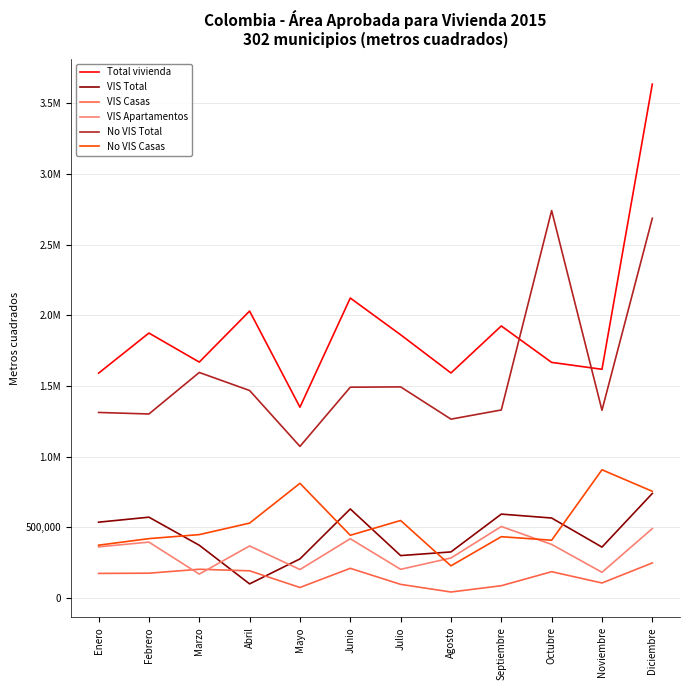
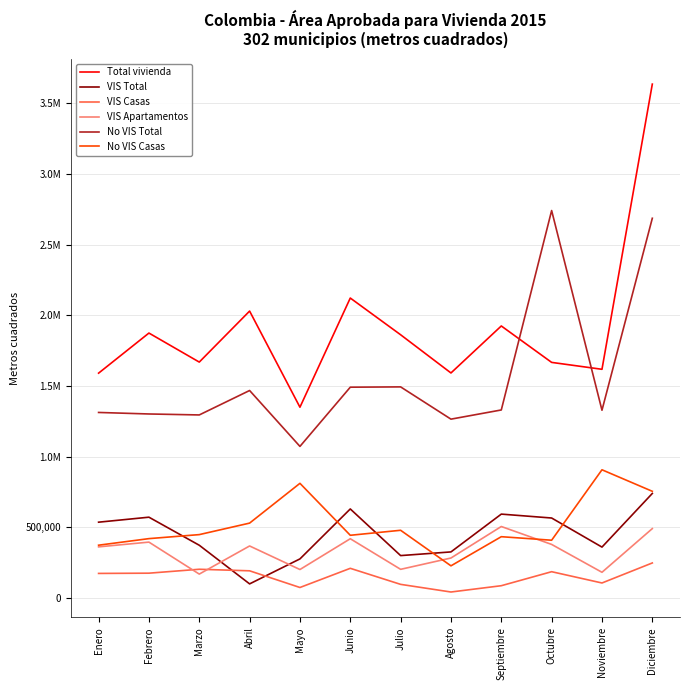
No VIS Total, Marzo: 1,600,000 -> 1,300,000
No VIS Casas, Julio: 550,000 -> 480,000
